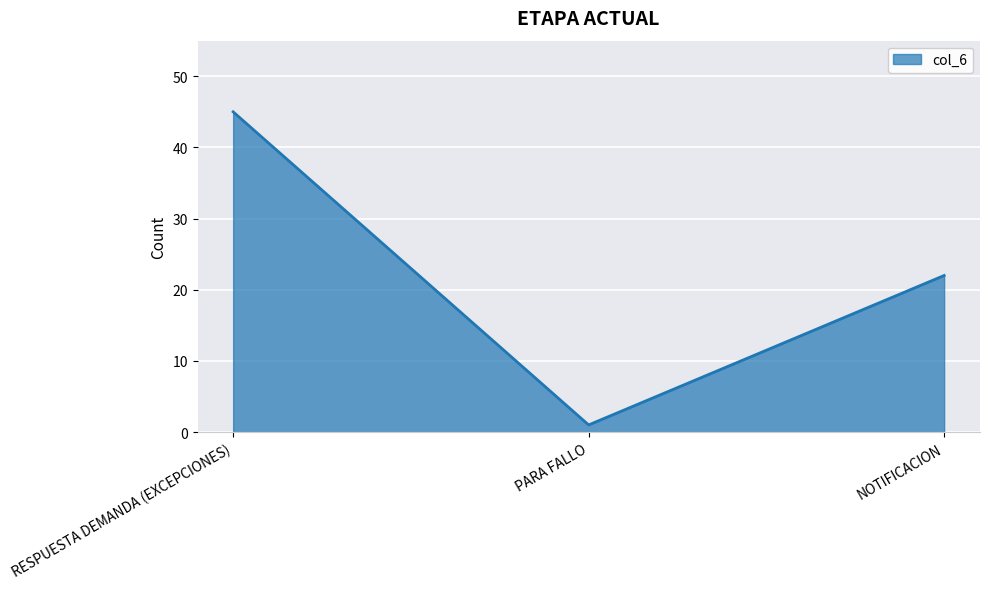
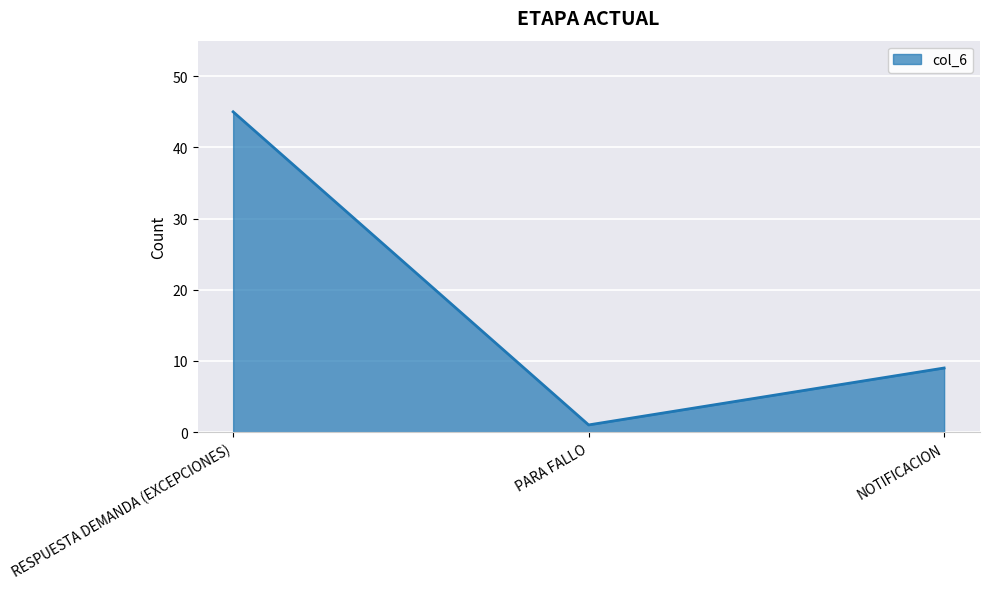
NOTIFICACION: 22 -> 9
